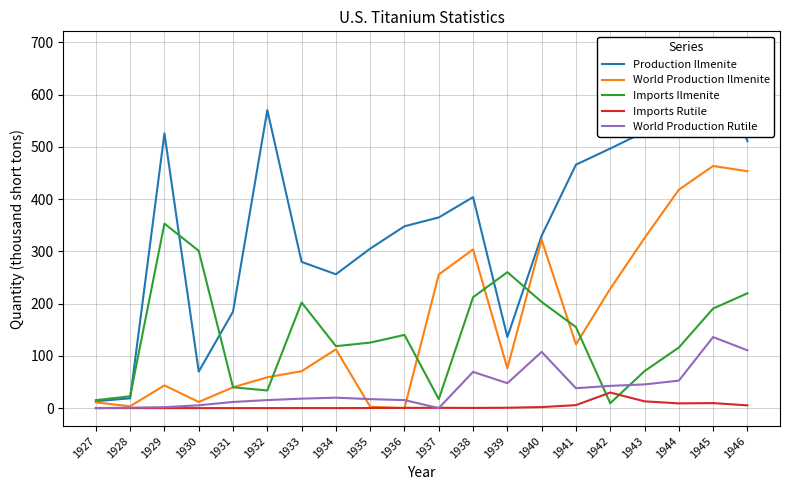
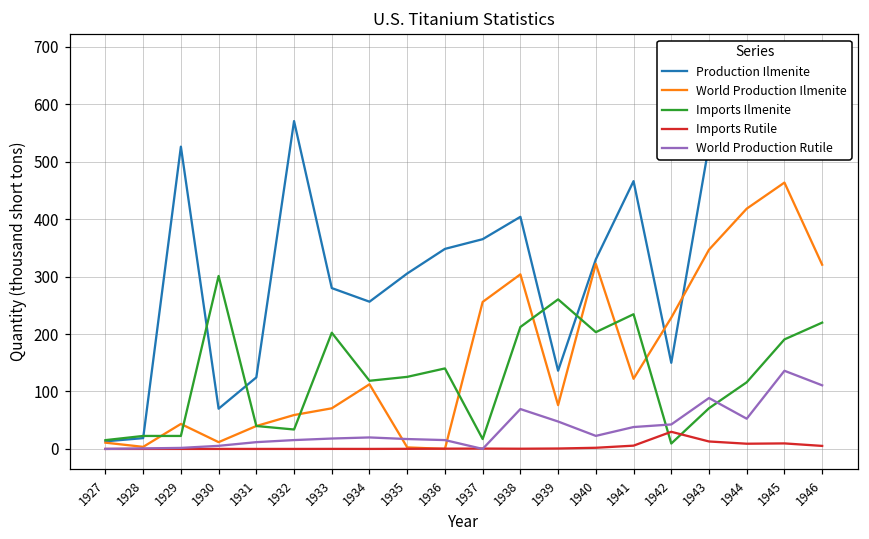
Imports Ilmenite, 1929: 350 -> 20
Production Ilmenite, 1931: 180 -> 120
World Production Rutile, 1940: 110 -> 20
Imports Ilmenite, 1941: 160 -> 230
Production Ilmenite, 1942: 500 -> 150
World Production Ilmenite, 1943: 330 -> 350
World Production Rutile, 1943: 50 -> 90
World Production Ilmenite, 1946: 450 -> 320
